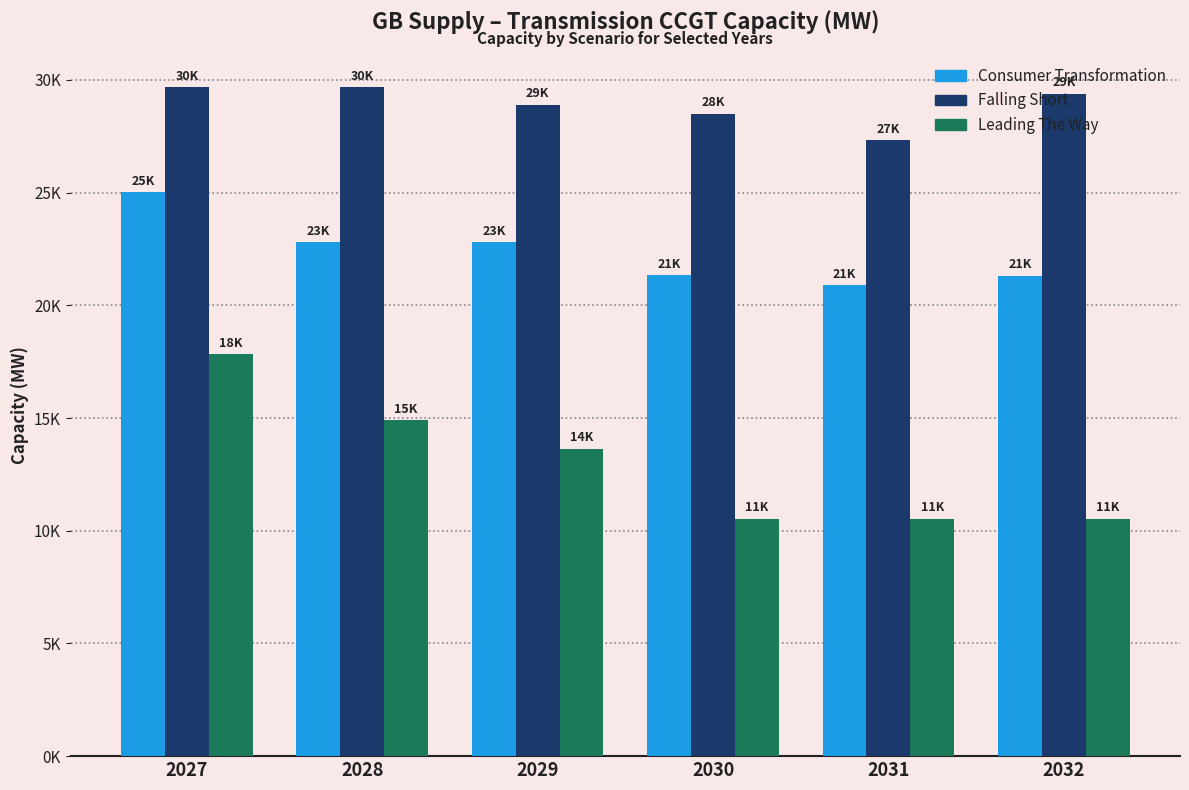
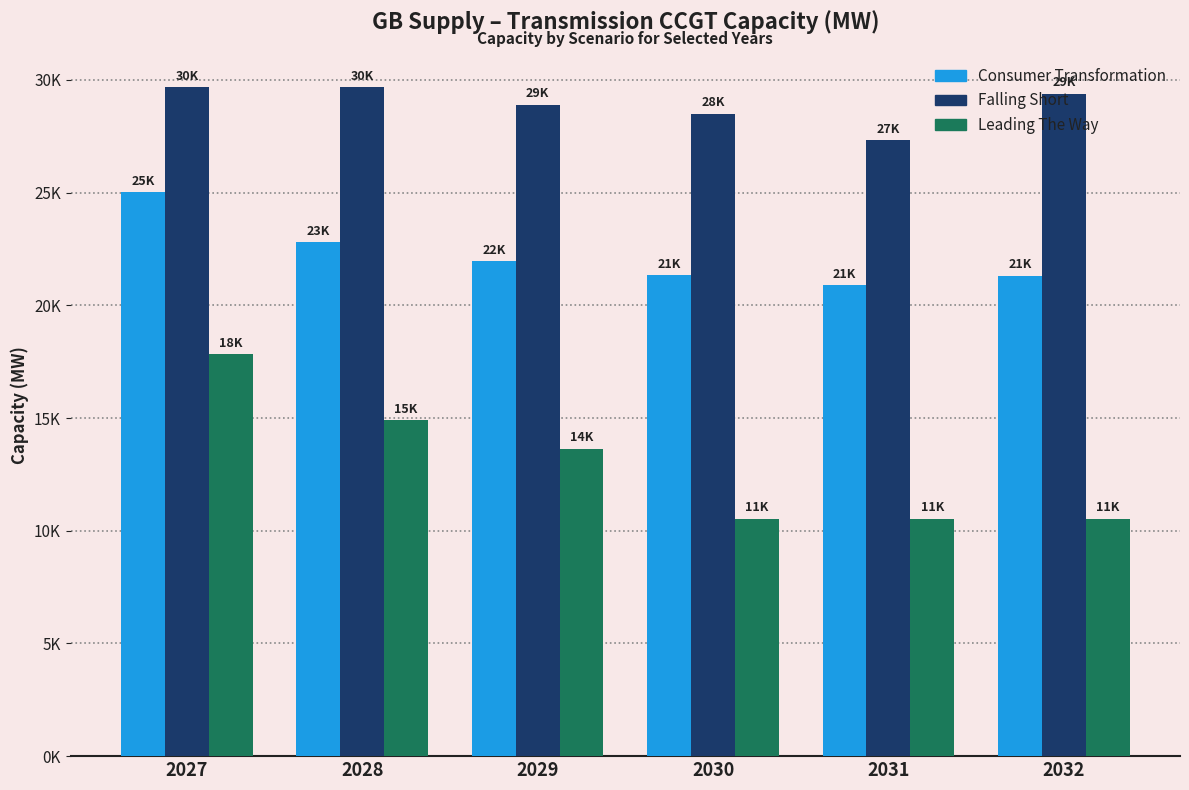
Consumer Transformation, 2029: 23K -> 22K
